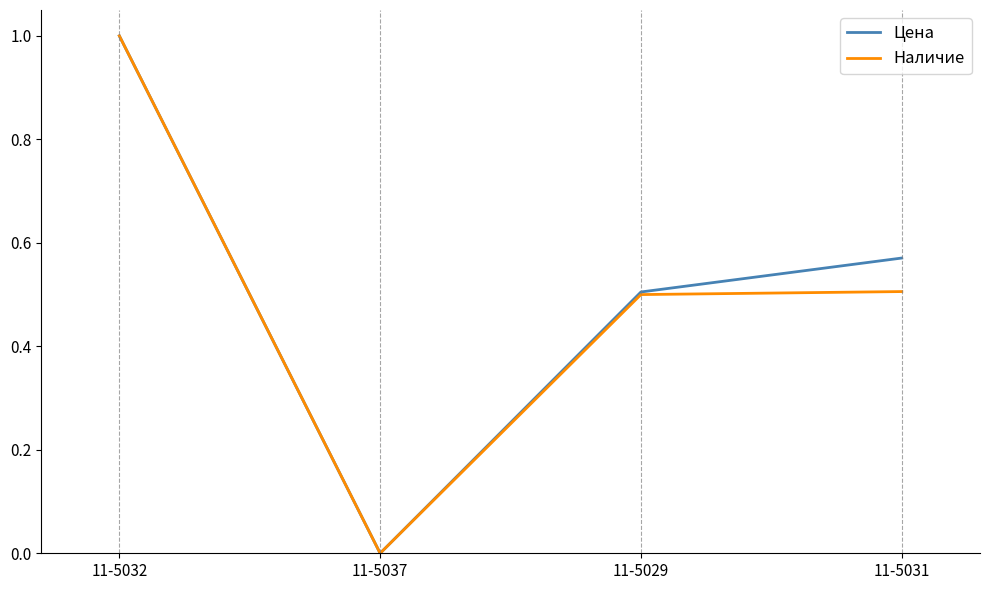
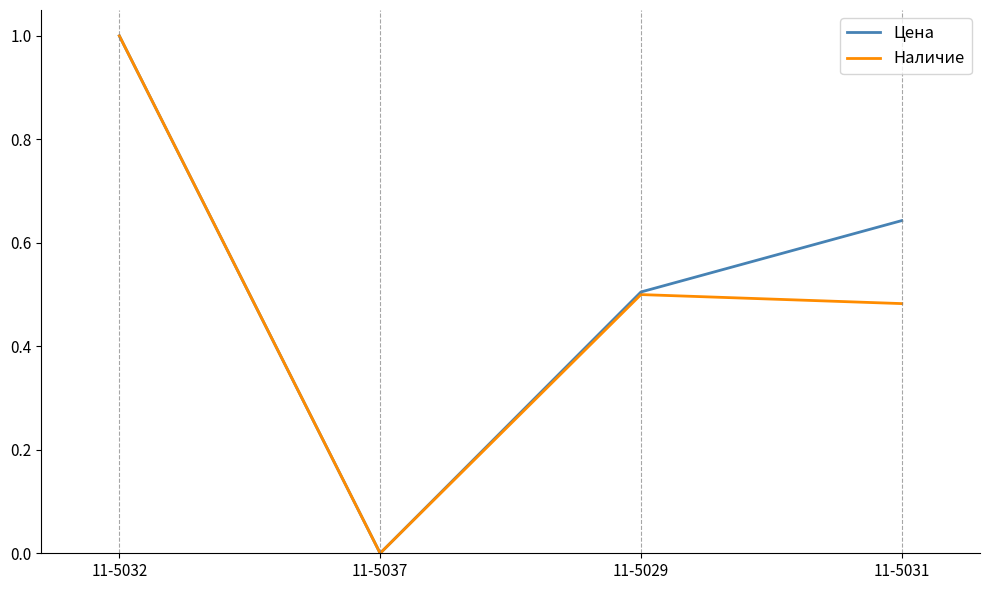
Цена, 11-5031: 0.57 -> 0.64
Наличие, 11-5031: 0.51 -> 0.48
